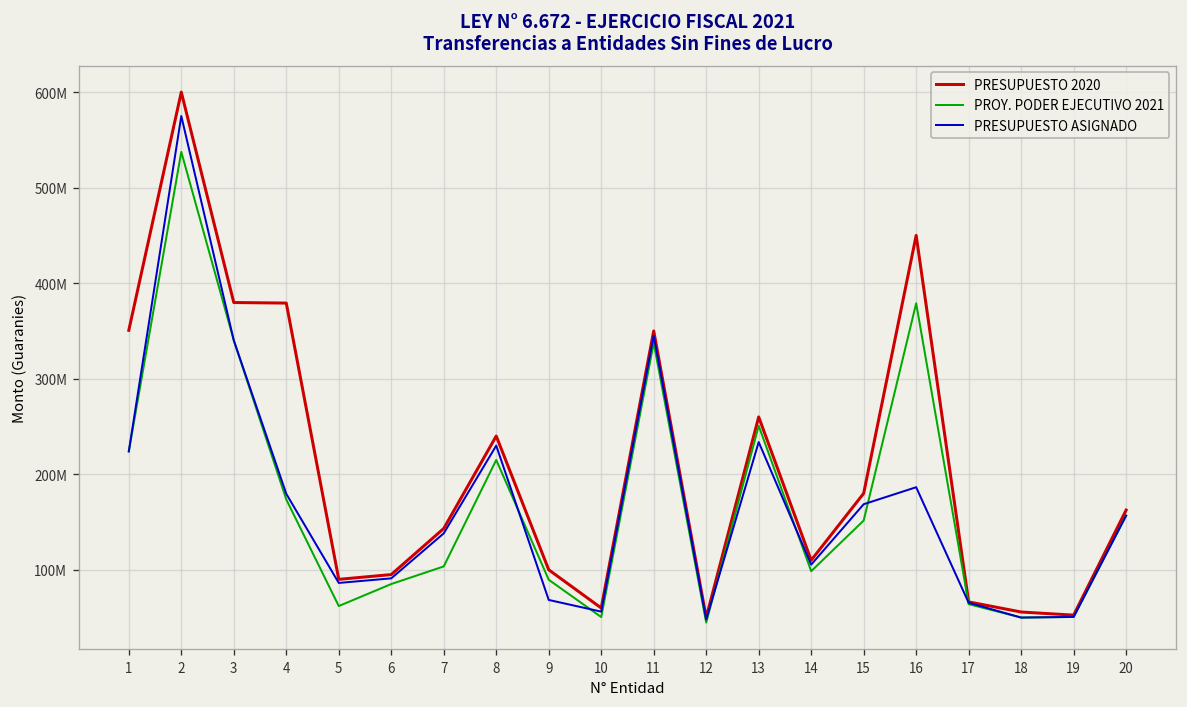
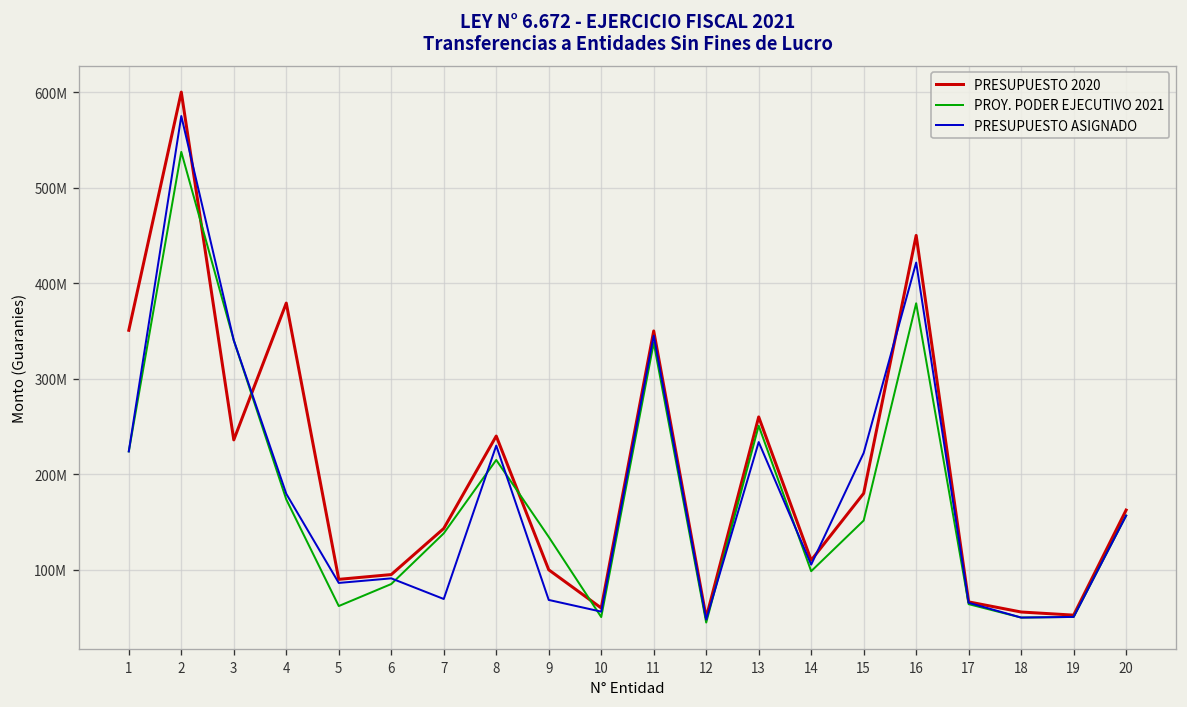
PRESUPUESTO 2020, 3: 380000000 -> 240000000
PROY. PODER EJECUTIVO 2021, 7: 100000000 -> 140000000
PRESUPUESTO ASIGNADO, 7: 140000000 -> 70000000
PROY. PODER EJECUTIVO 2021, 9: 90000000 -> 130000000
PRESUPUESTO ASIGNADO, 15: 170000000 -> 220000000
PRESUPUESTO ASIGNADO, 16: 190000000 -> 420000000
